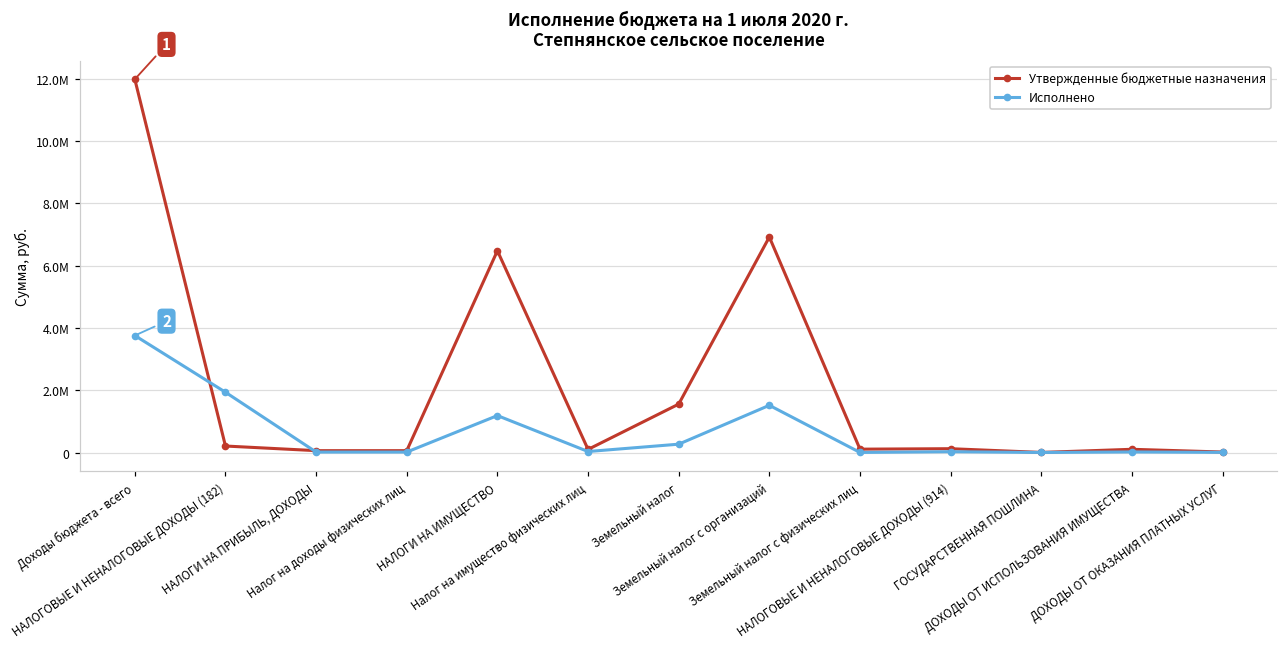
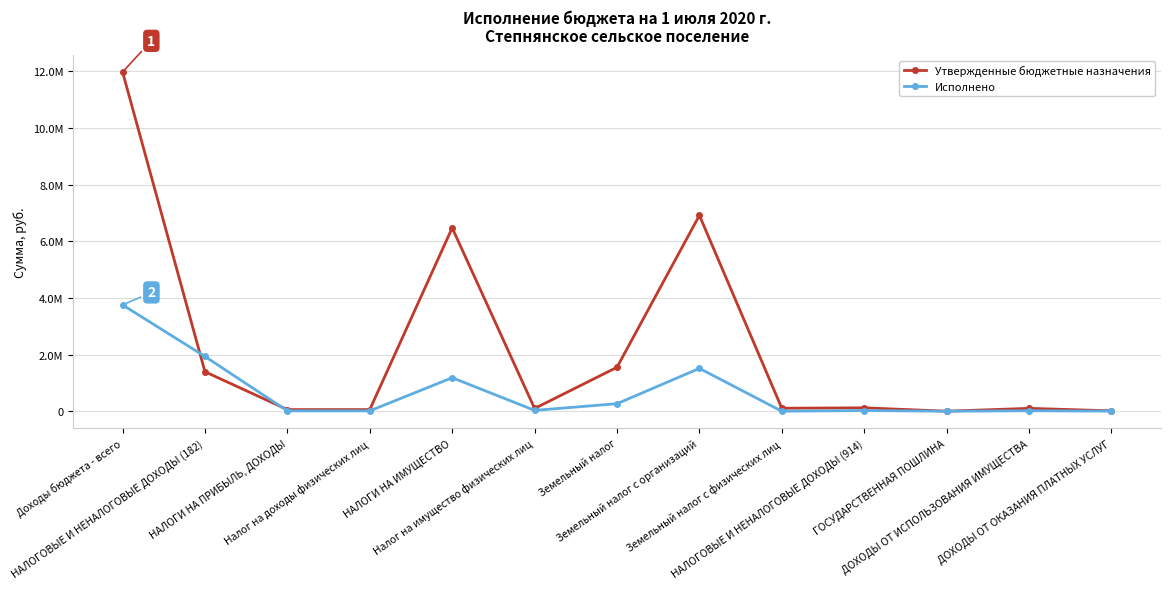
Утвержденные бюджетные назначения, НАЛОГОВЫЕ И НЕНАЛОГОВЫЕ ДОХОДЫ (182): 200000 -> 1400000
